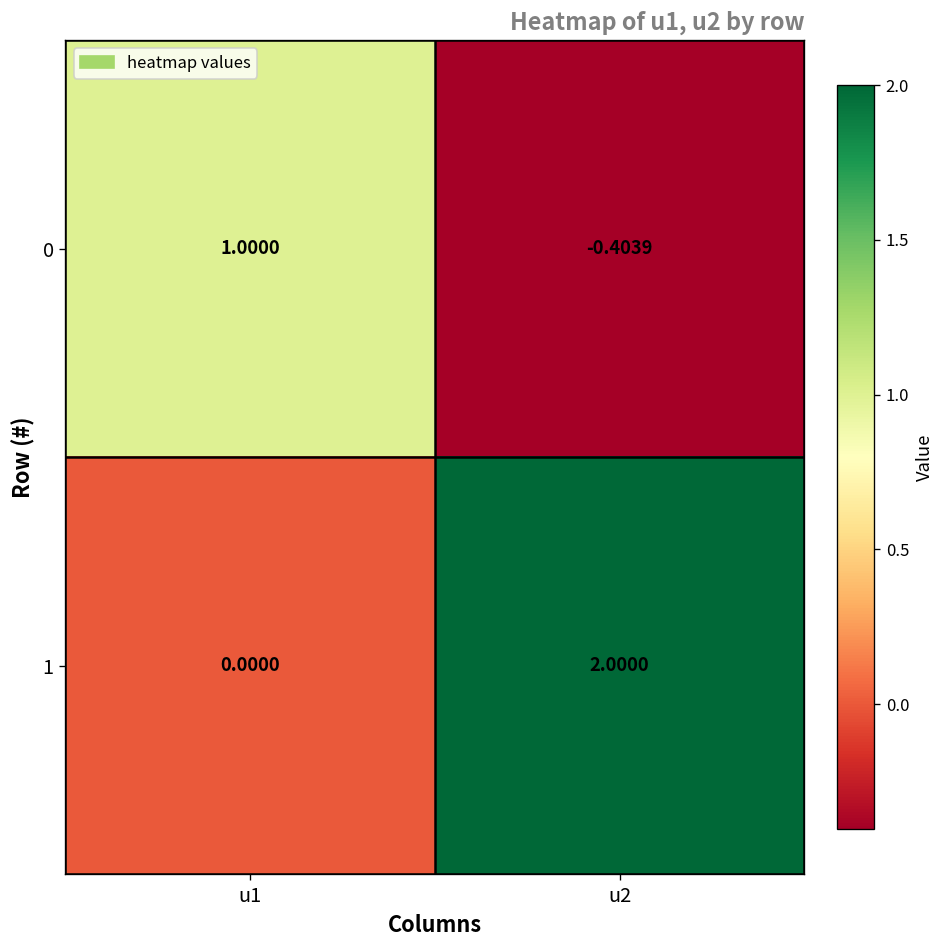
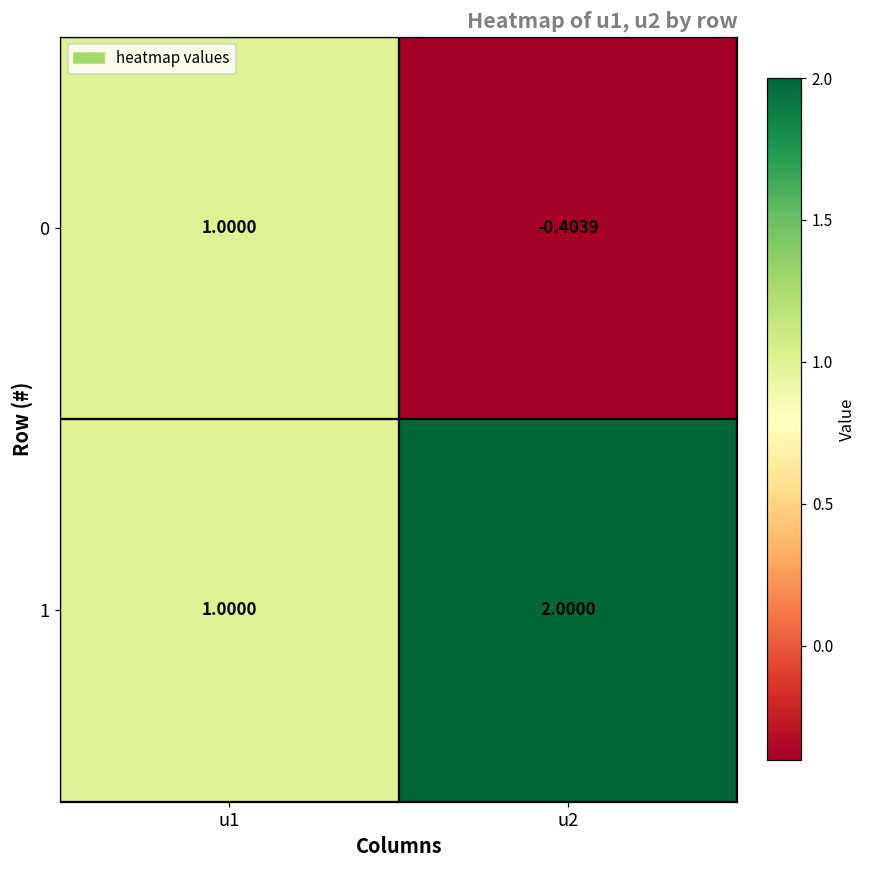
1, u1: 0.0000 -> 1.0000
